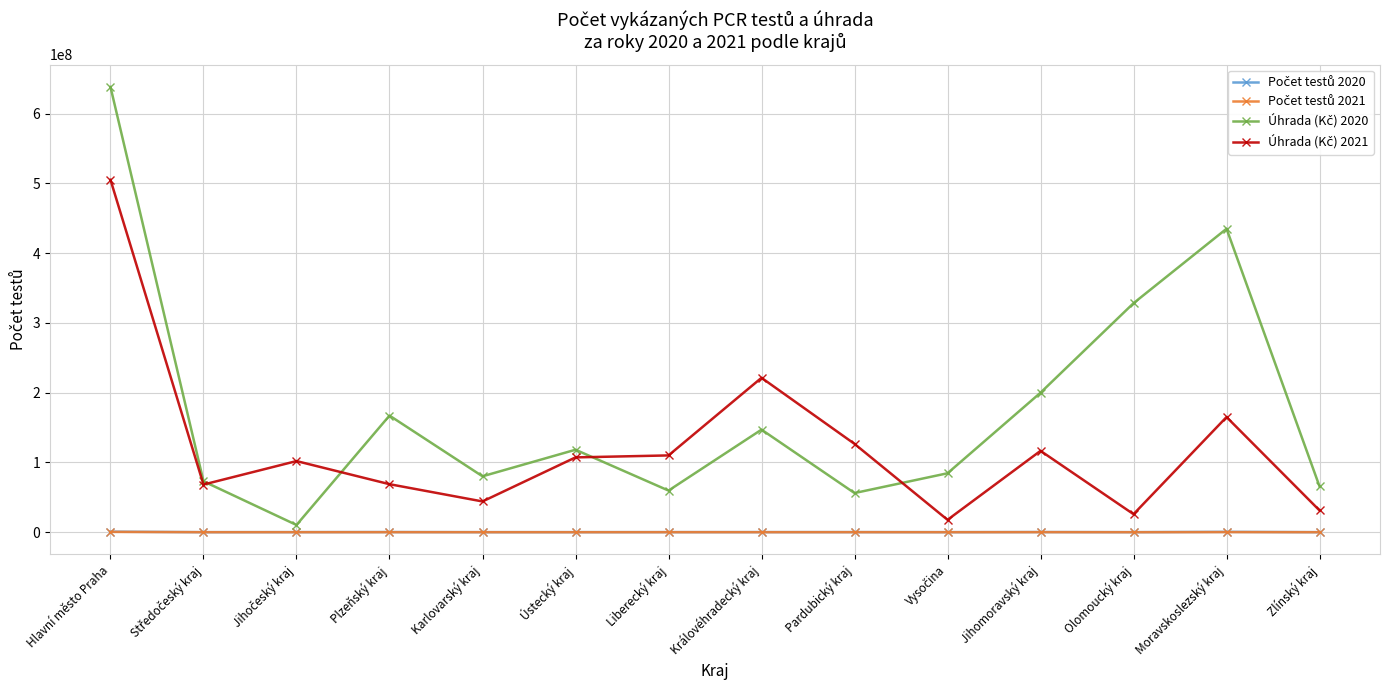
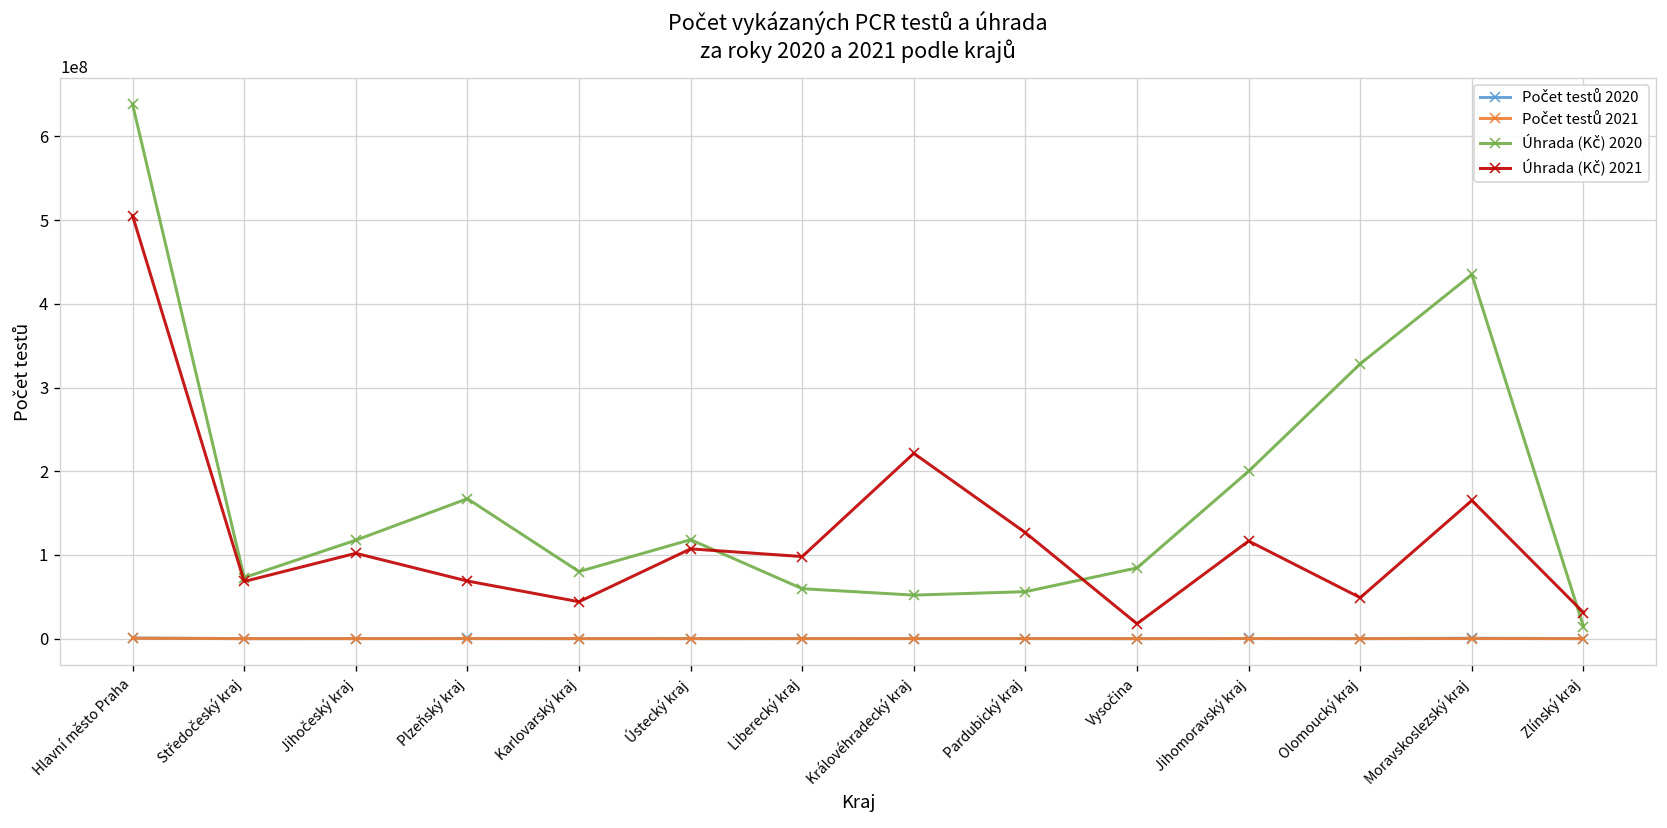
Úhrada (Kč) 2020, Jihočeský kraj: 10000000 -> 120000000
Úhrada (Kč) 2021, Liberecký kraj: 110000000 -> 100000000
Úhrada (Kč) 2020, Královéhradecký kraj: 150000000 -> 50000000
Úhrada (Kč) 2021, Olomoucký kraj: 30000000 -> 50000000
Úhrada (Kč) 2020, Zlínský kraj: 70000000 -> 10000000
